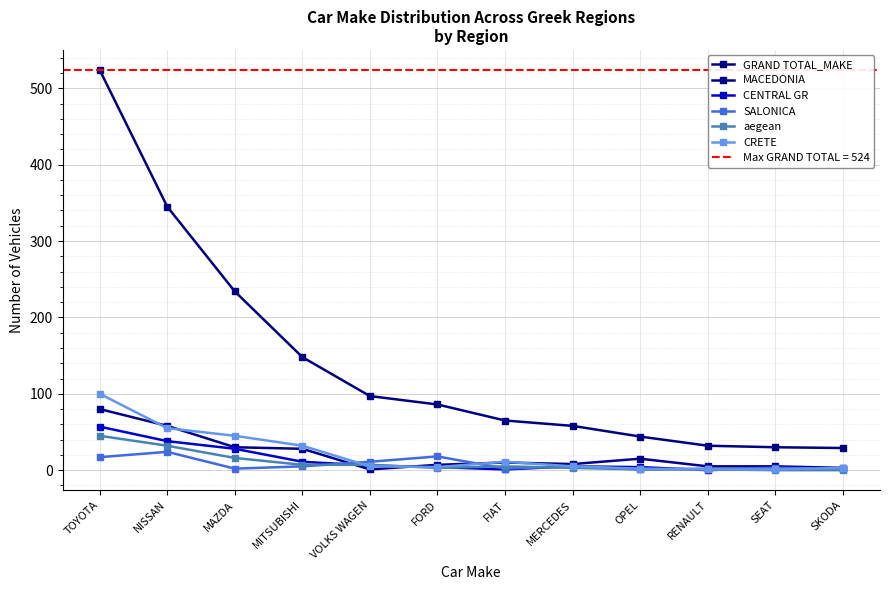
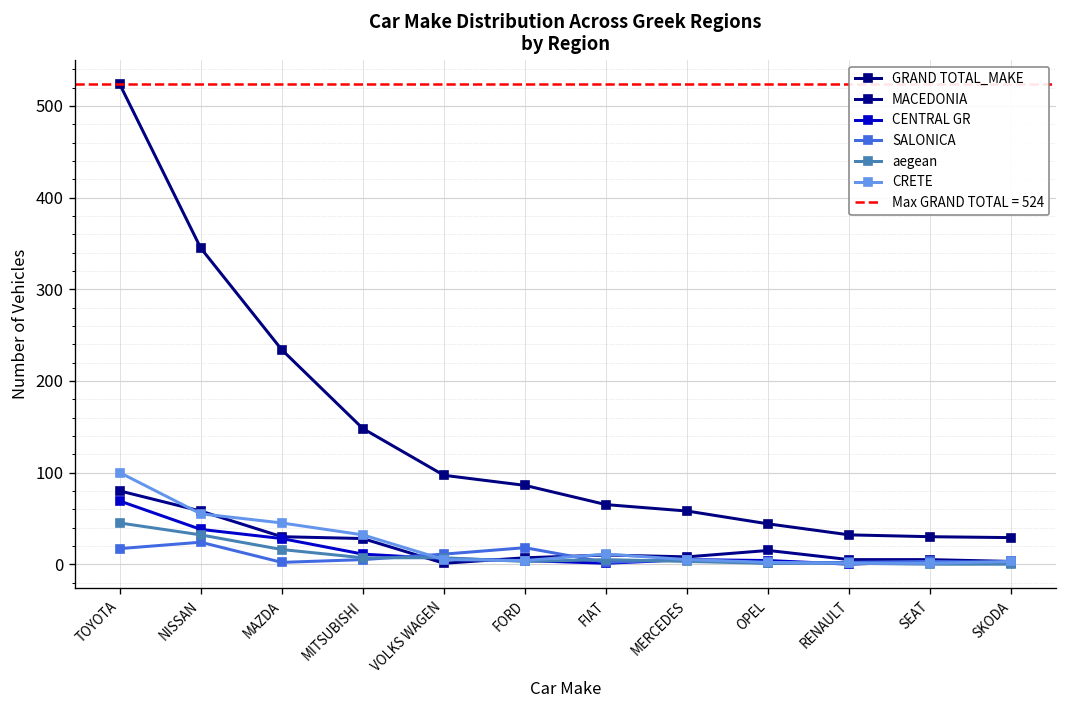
CENTRAL GR, TOYOTA: 60 -> 70
